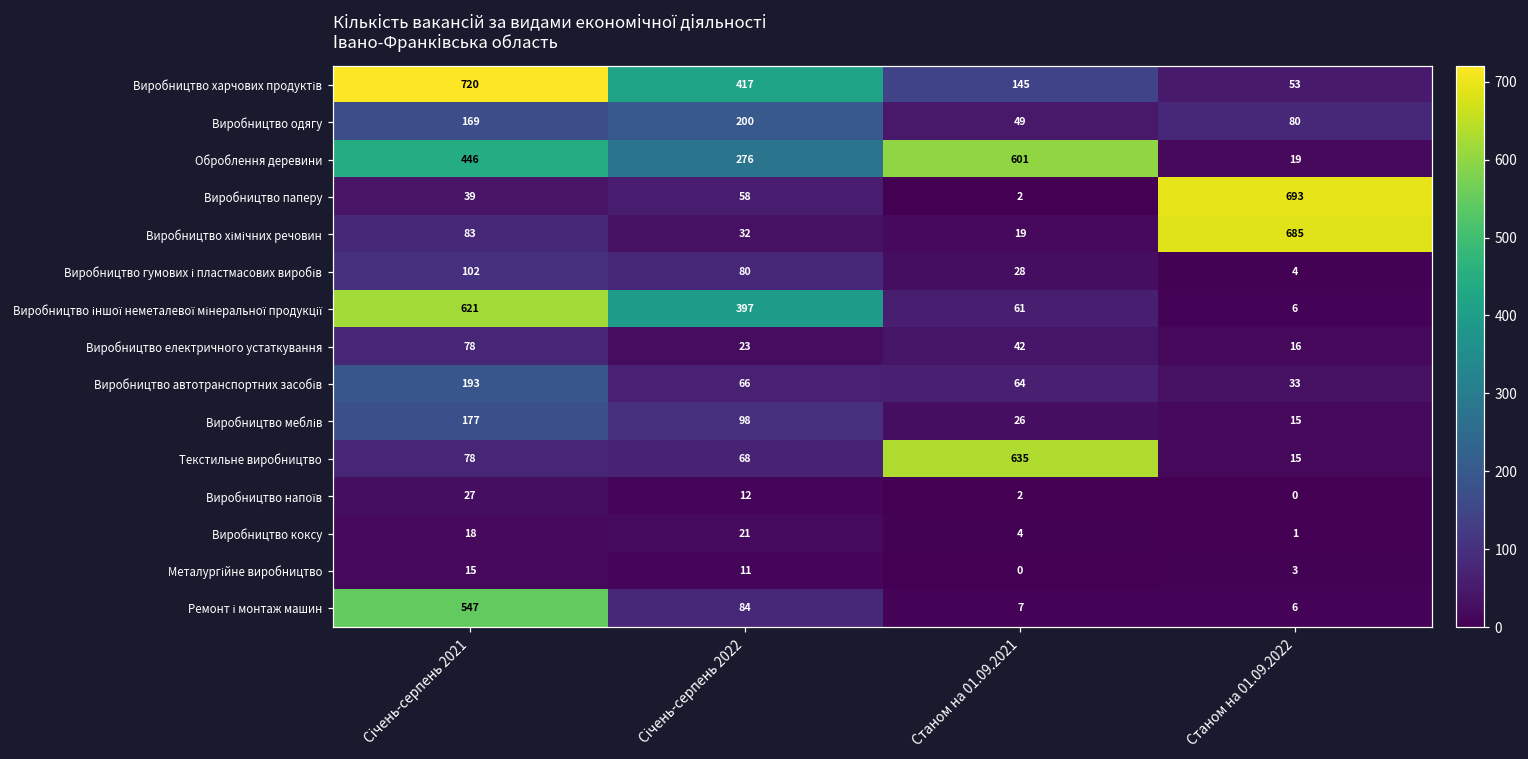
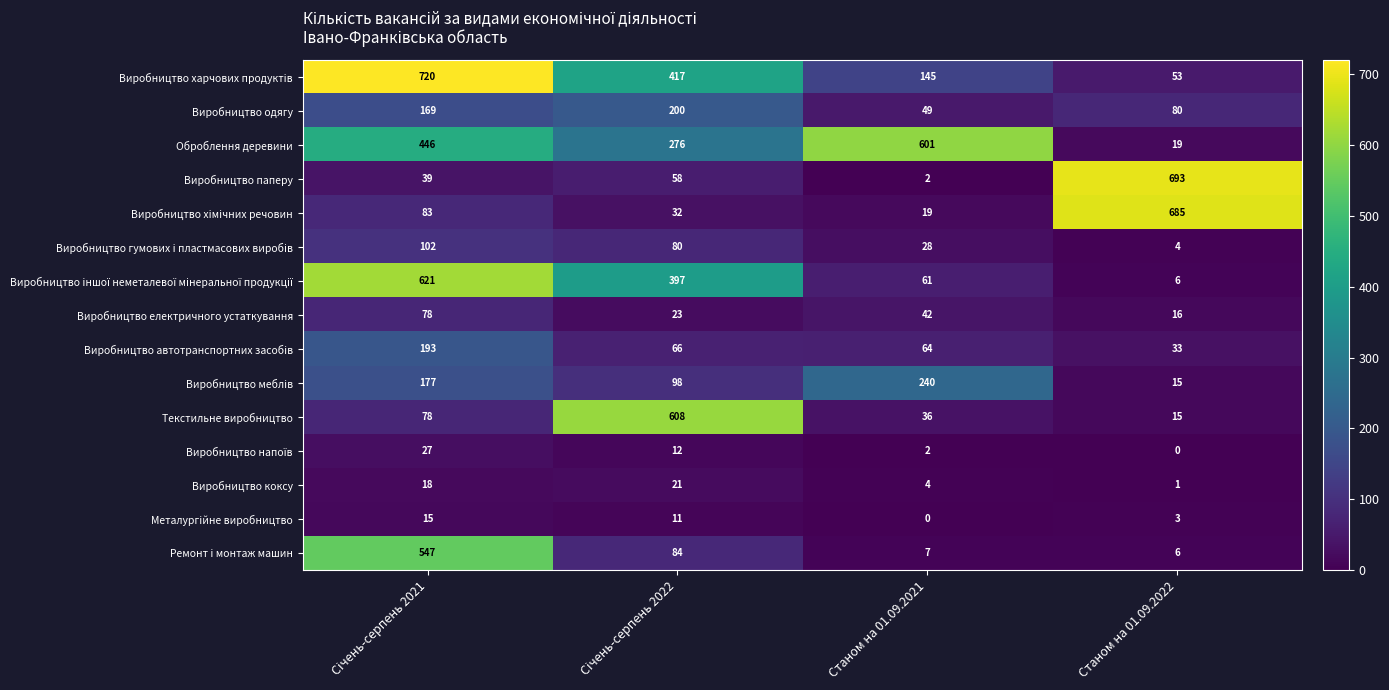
Виробництво меблів, Станом на 01.09.2021: 26 -> 240
Текстильне виробництво, Січень-серпень 2022: 68 -> 608
Текстильне виробництво, Станом на 01.09.2021: 635 -> 36
